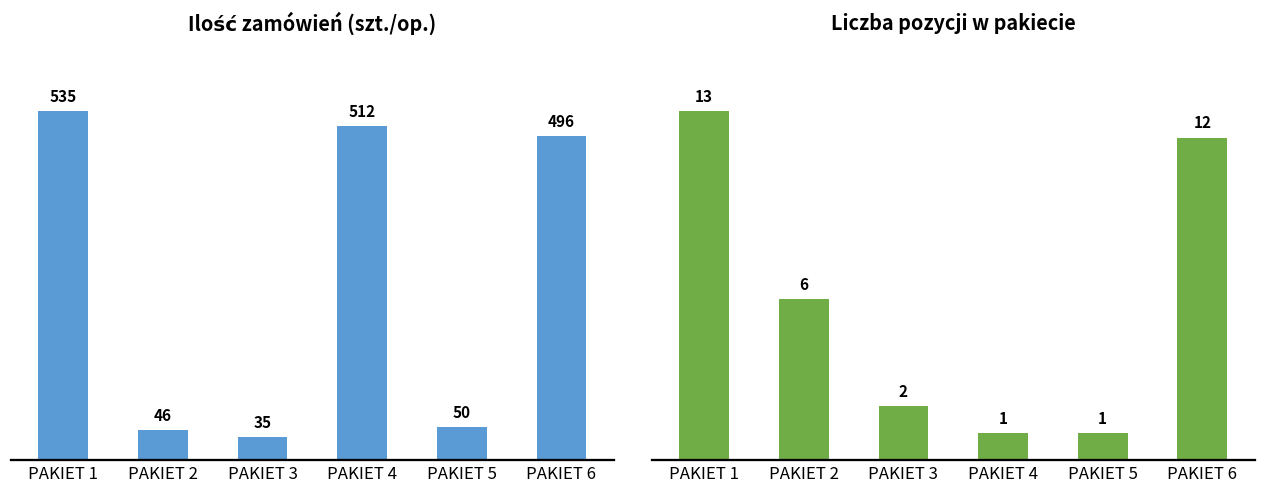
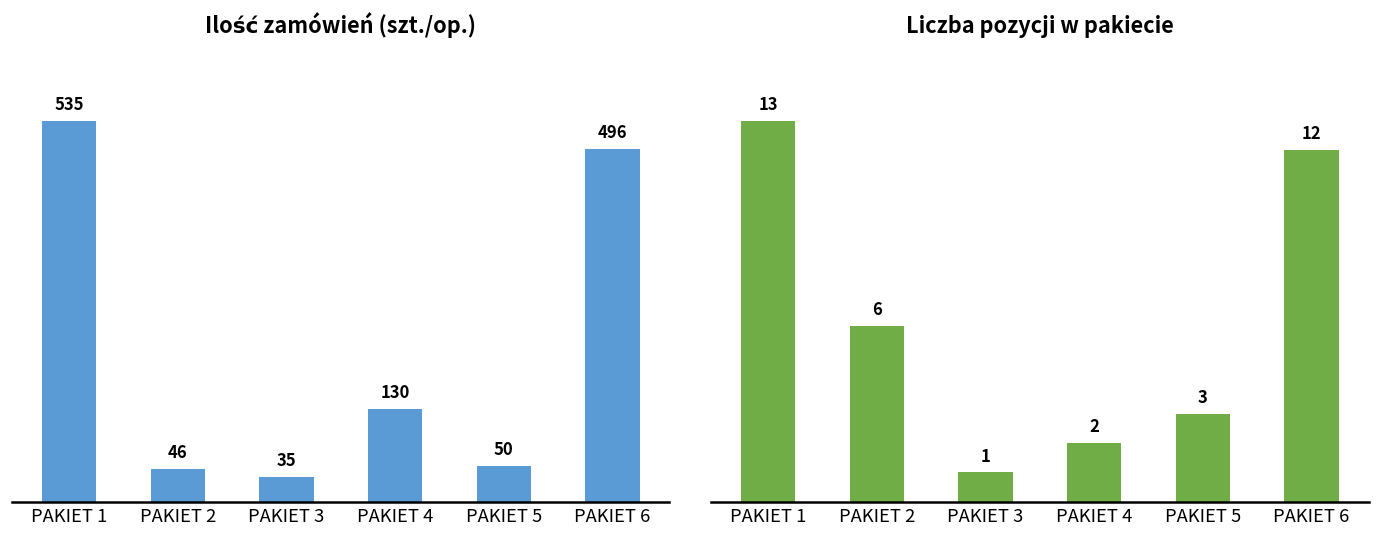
Ilość zamówień (szt./op.), PAKIET 4: 512 -> 130
Liczba pozycji w pakiecie, PAKIET 3: 2 -> 1
Liczba pozycji w pakiecie, PAKIET 4: 1 -> 2
Liczba pozycji w pakiecie, PAKIET 5: 1 -> 3
